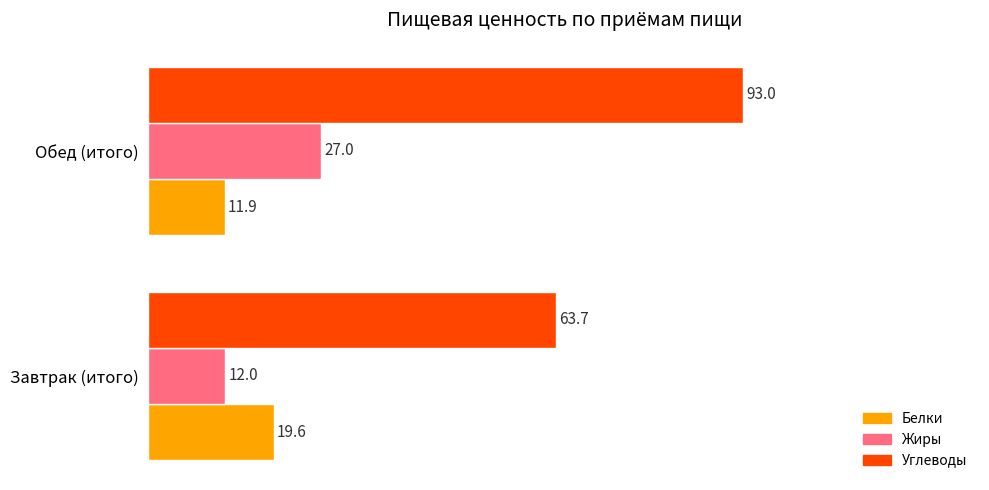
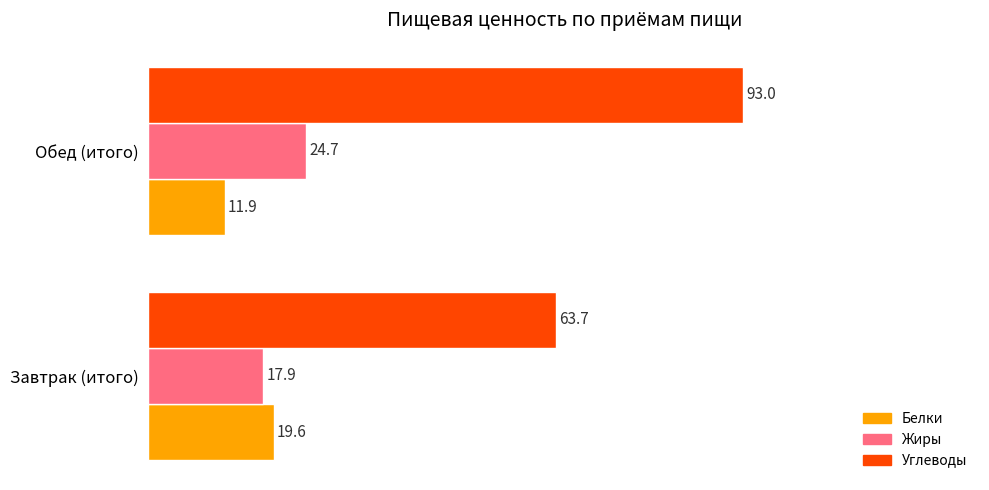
Жиры, Обед (итого): 27.0 -> 24.7
Жиры, Завтрак (итого): 12.0 -> 17.9
